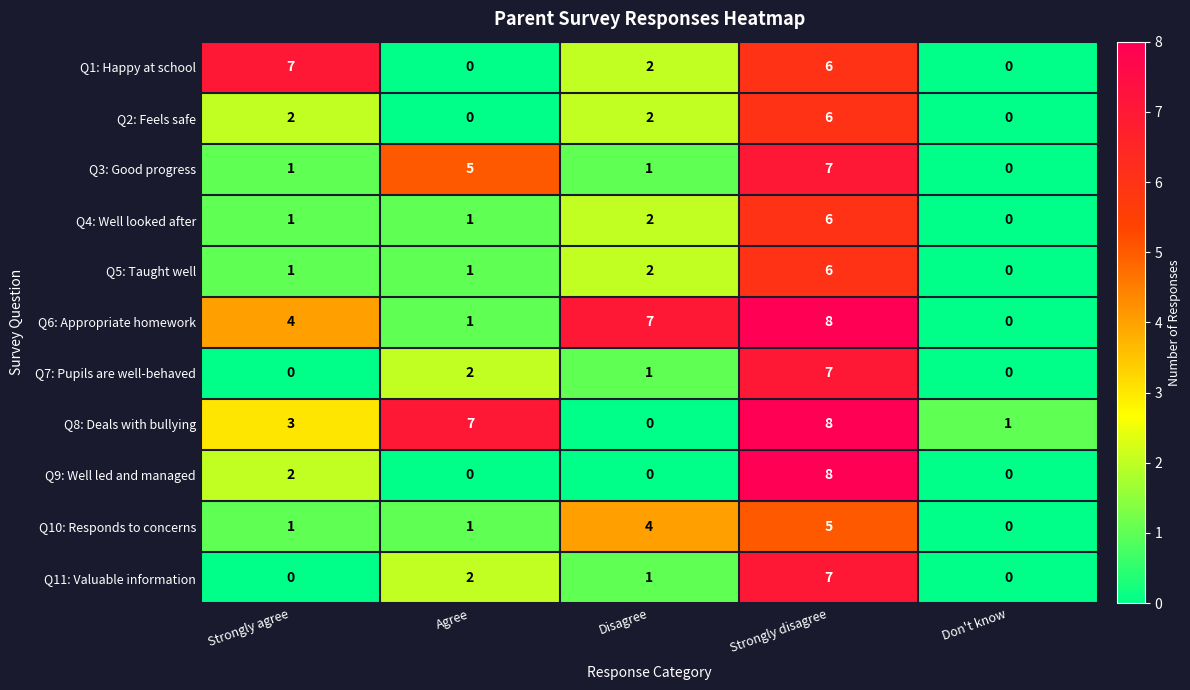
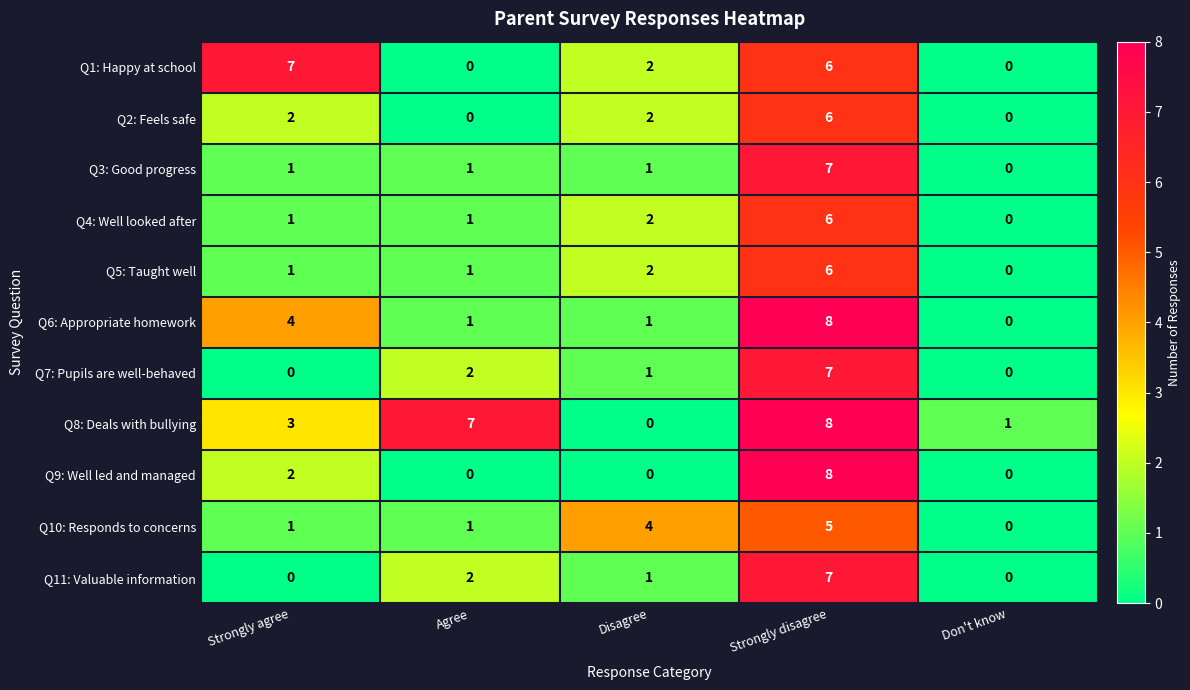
Q3: Good progress, Agree: 5 -> 1
Q6: Appropriate homework, Disagree: 7 -> 1
